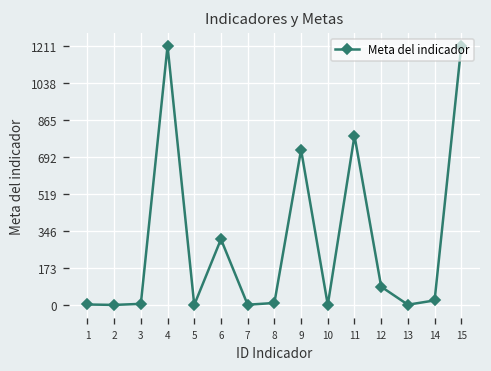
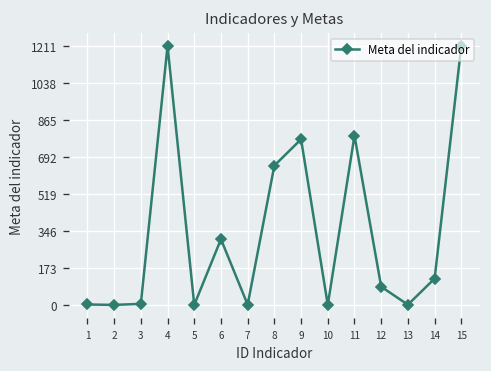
8: 10 -> 650
9: 730 -> 780
14: 20 -> 120
